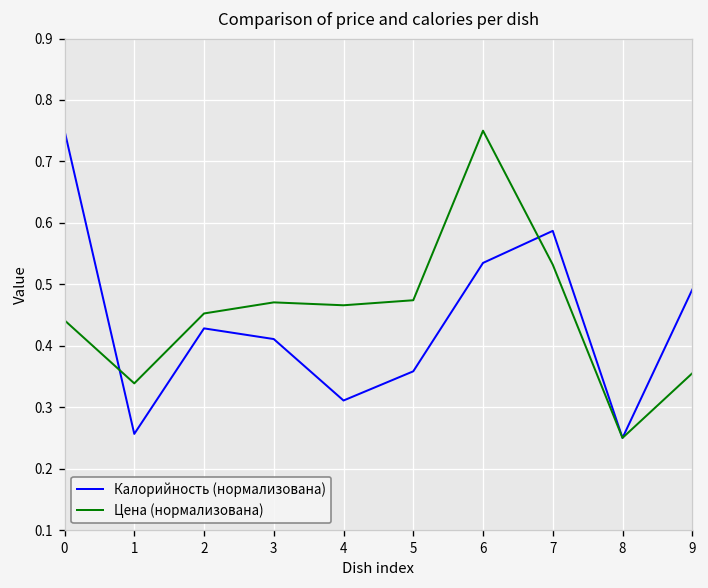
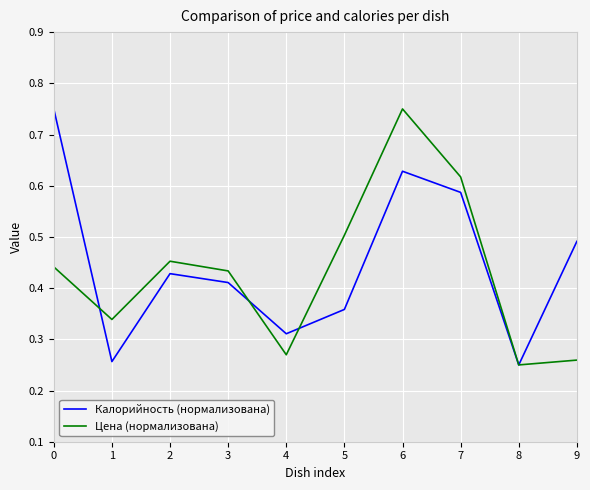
Цена (нормализована), 3: 0.47 -> 0.43
Цена (нормализована), 4: 0.47 -> 0.27
Цена (нормализована), 5: 0.47 -> 0.50
Калорийность (нормализована), 6: 0.53 -> 0.63
Цена (нормализована), 7: 0.53 -> 0.62
Цена (нормализована), 9: 0.36 -> 0.26
